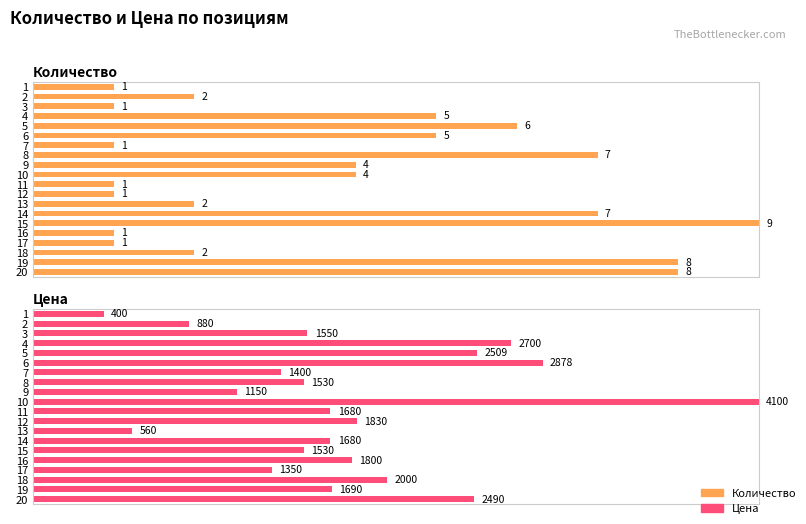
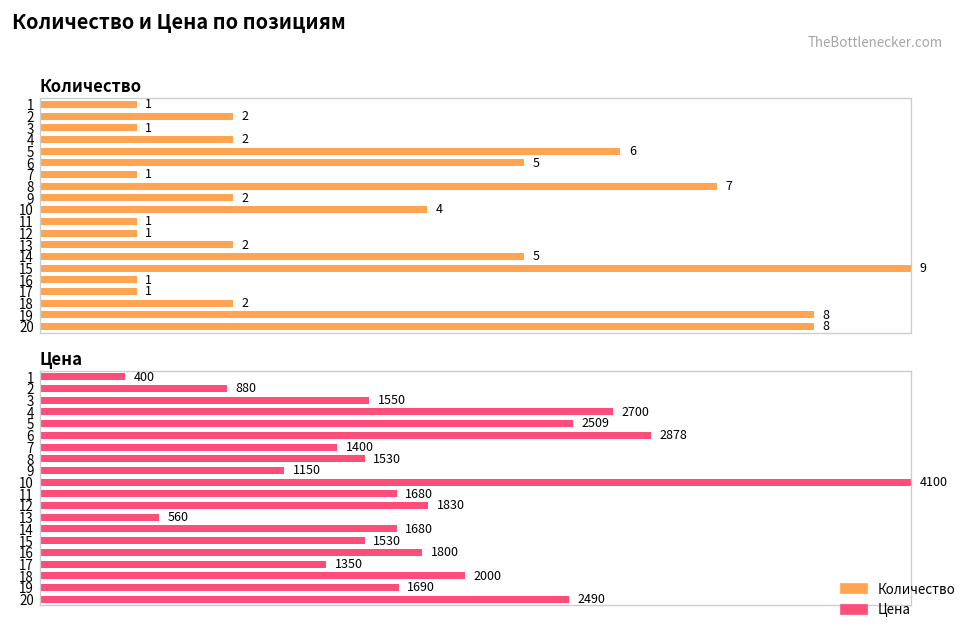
Количество, 4: 5 -> 2
Количество, 9: 4 -> 2
Количество, 14: 7 -> 5
